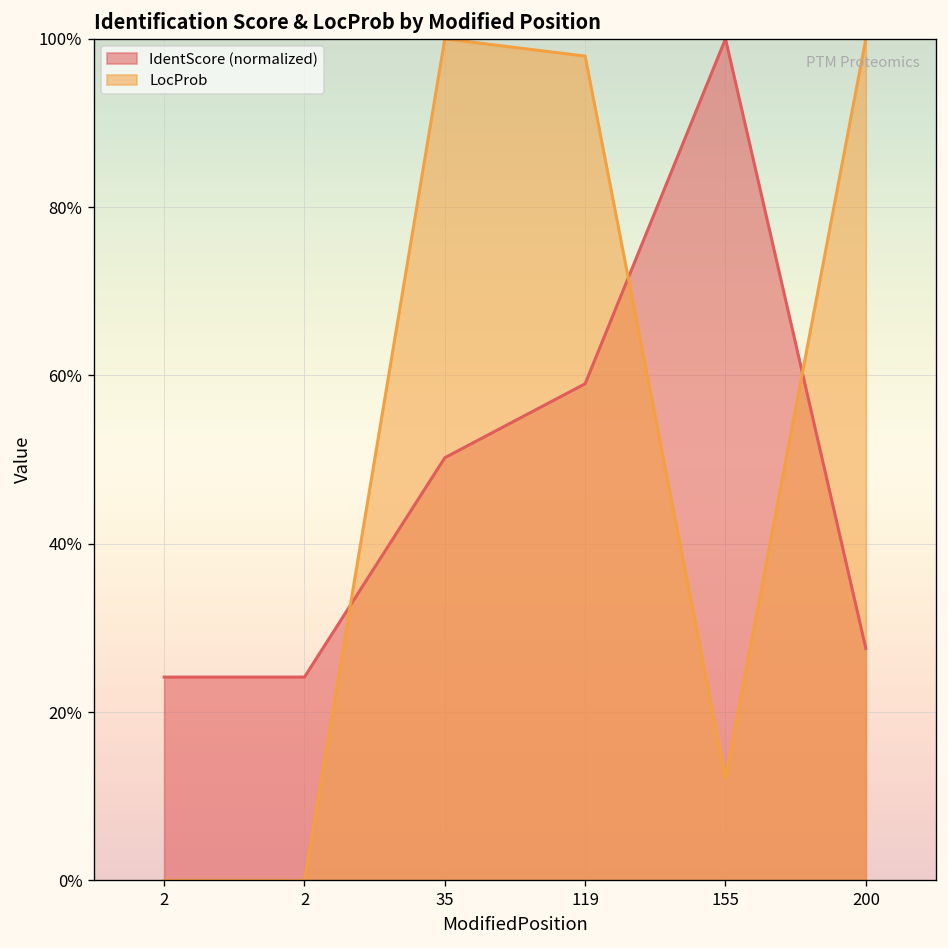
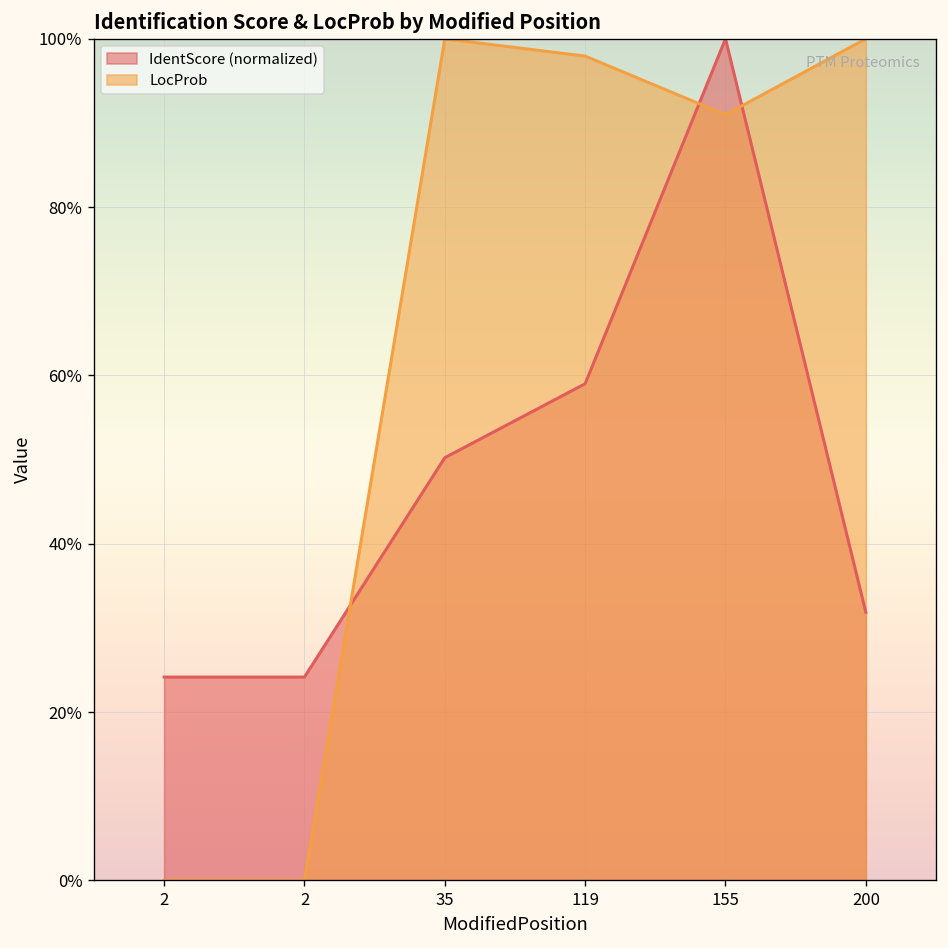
LocProb, 155: 12% -> 91%
IdentScore (normalized), 200: 28% -> 32%
